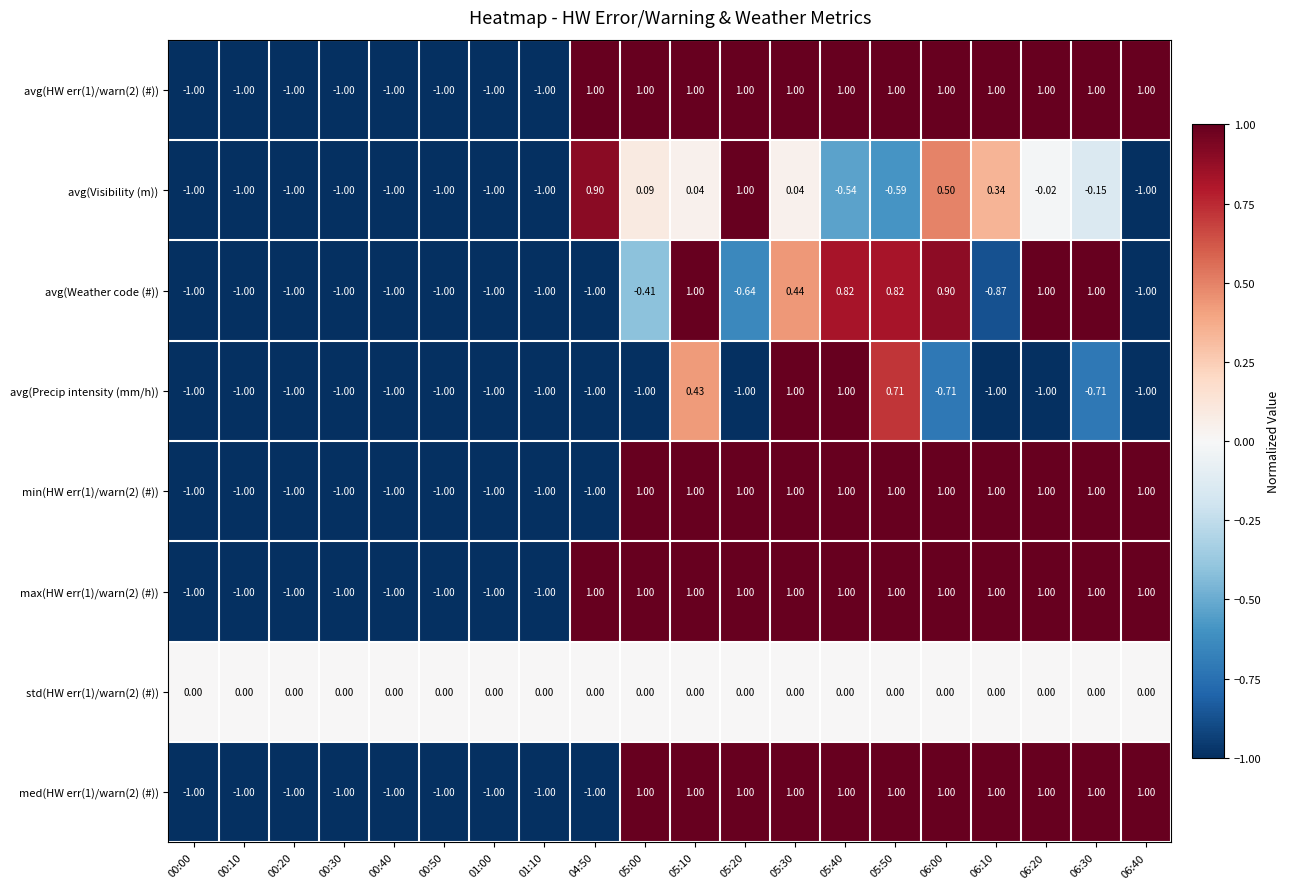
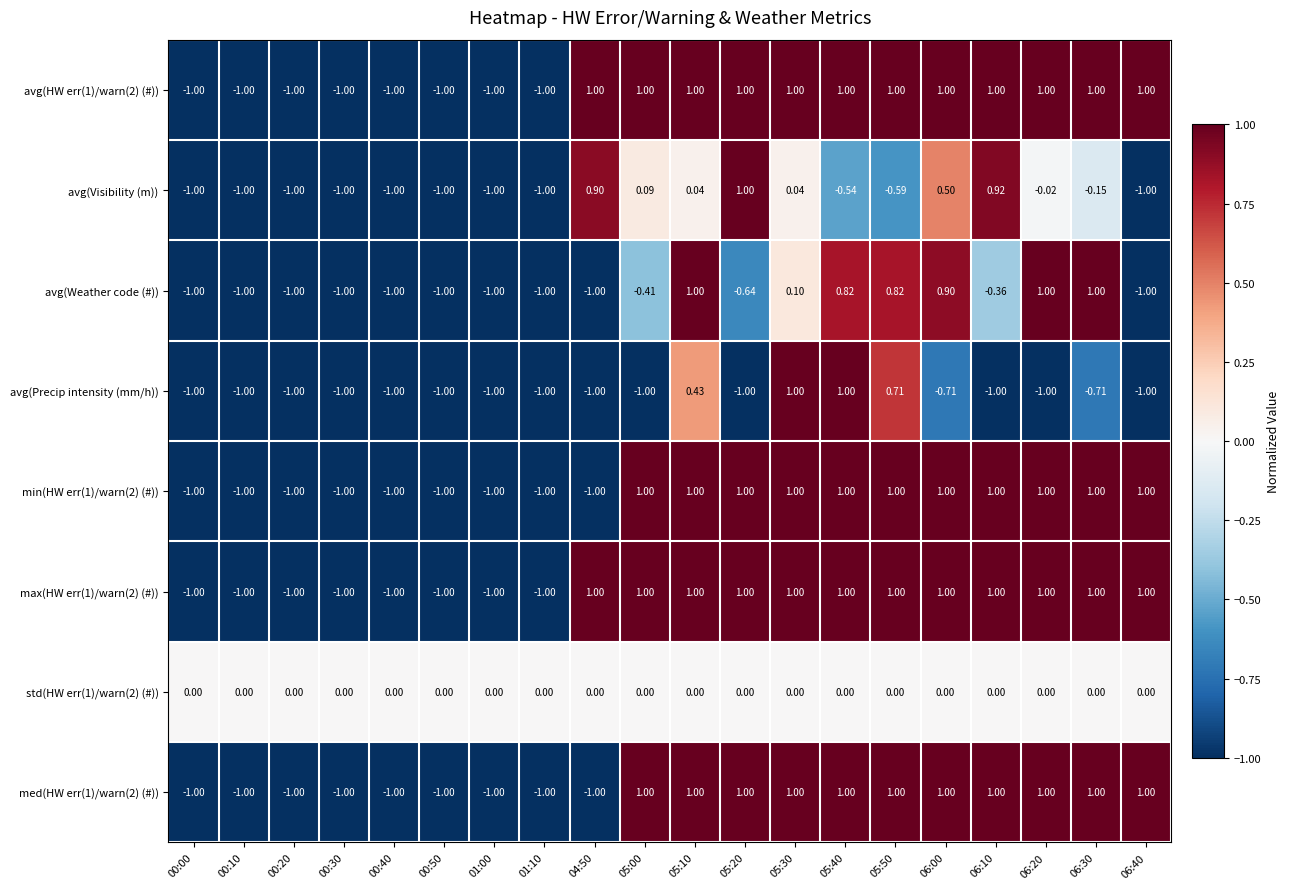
avg(Visibility (m)), 06:10: 0.34 -> 0.92
avg(Weather code (#)), 05:30: 0.44 -> 0.10
avg(Weather code (#)), 06:10: -0.87 -> -0.36
